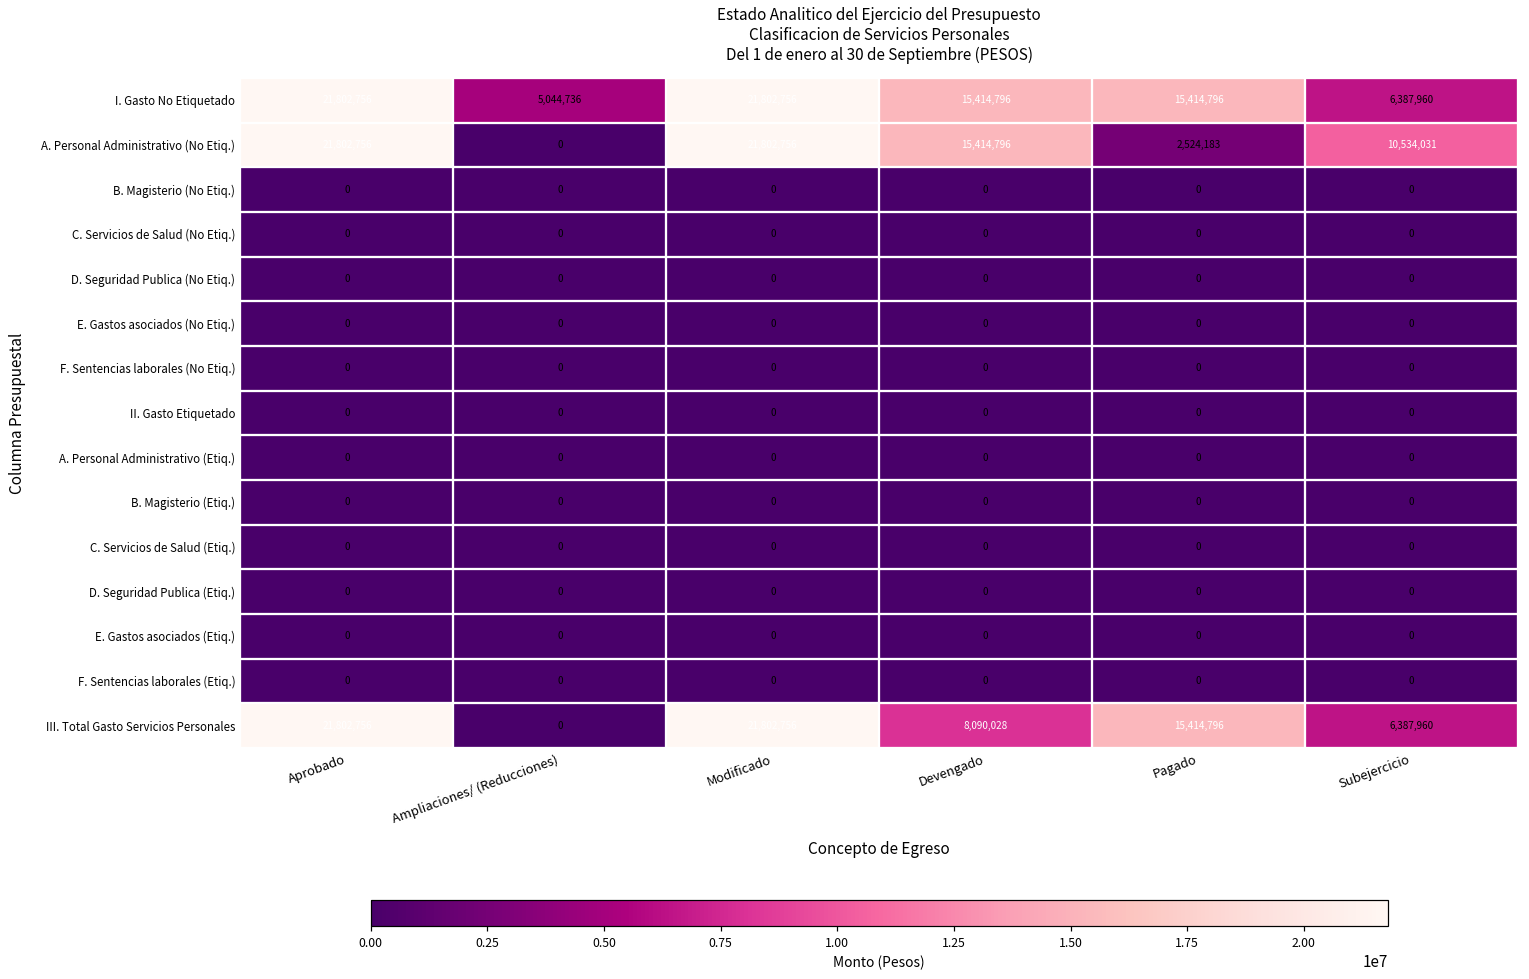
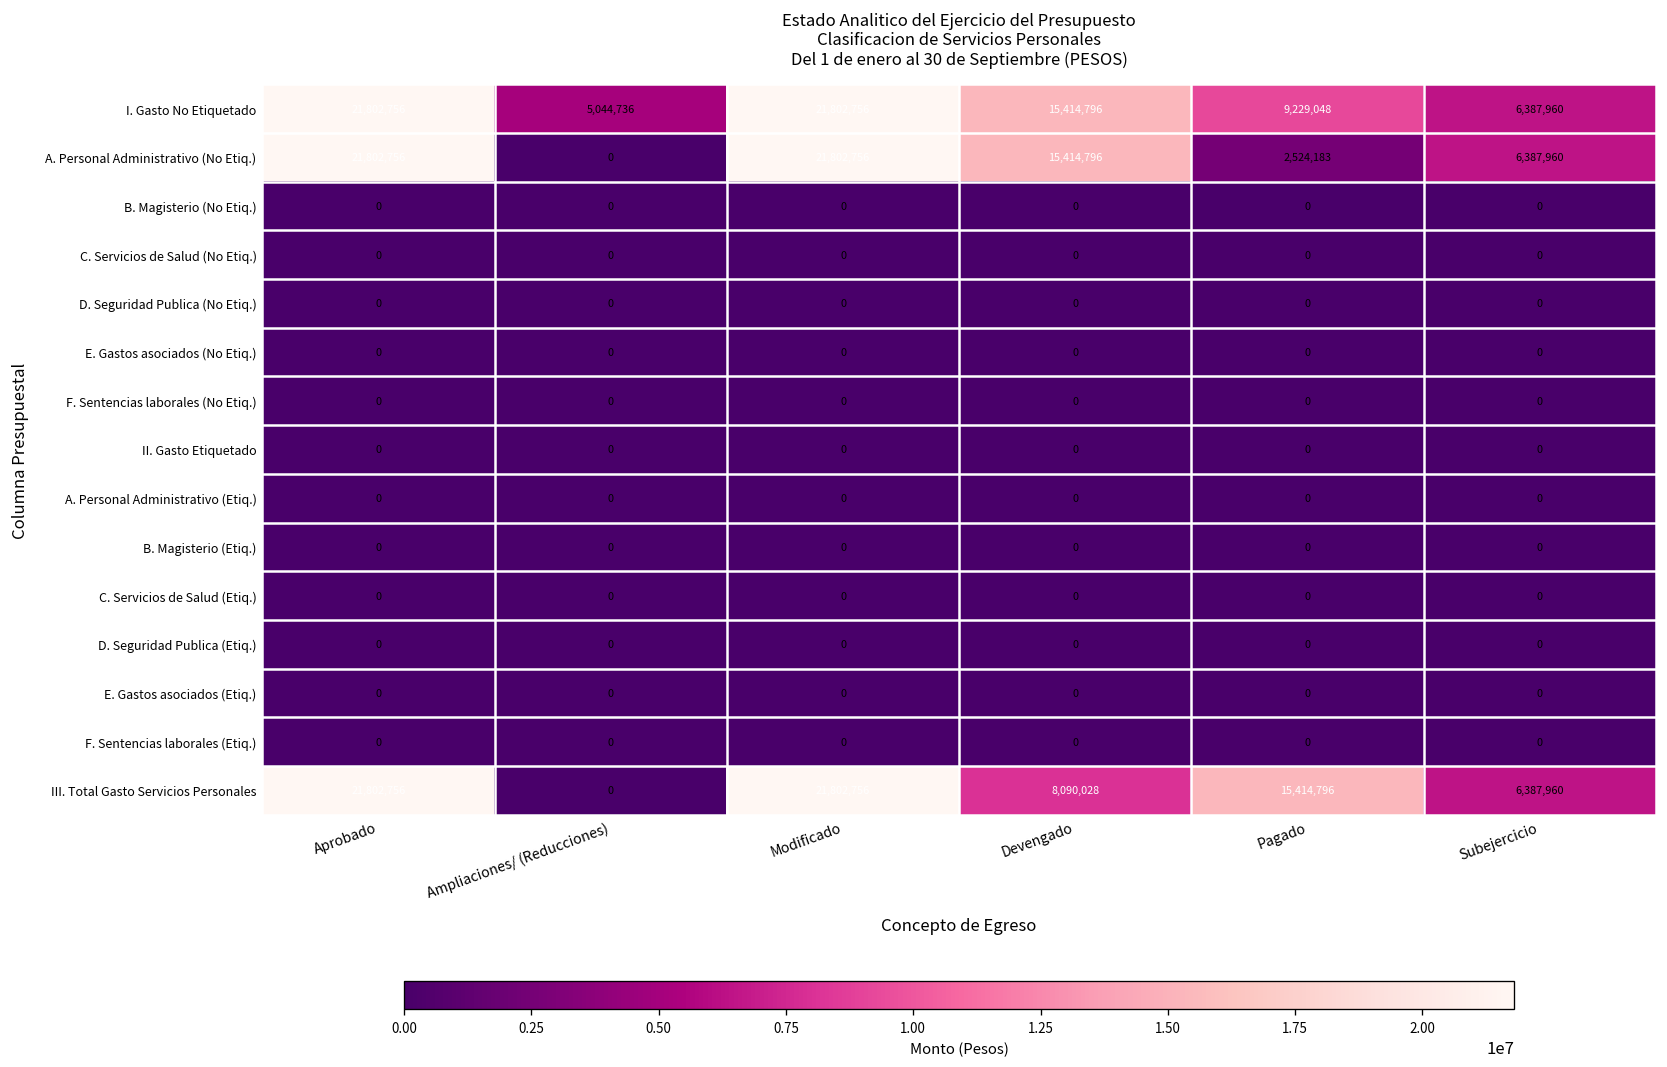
I. Gasto No Etiquetado, Pagado: 15,414,796 -> 9,229,048
A. Personal Administrativo (No Etiq.), Subejercicio: 10,534,031 -> 6,387,960
